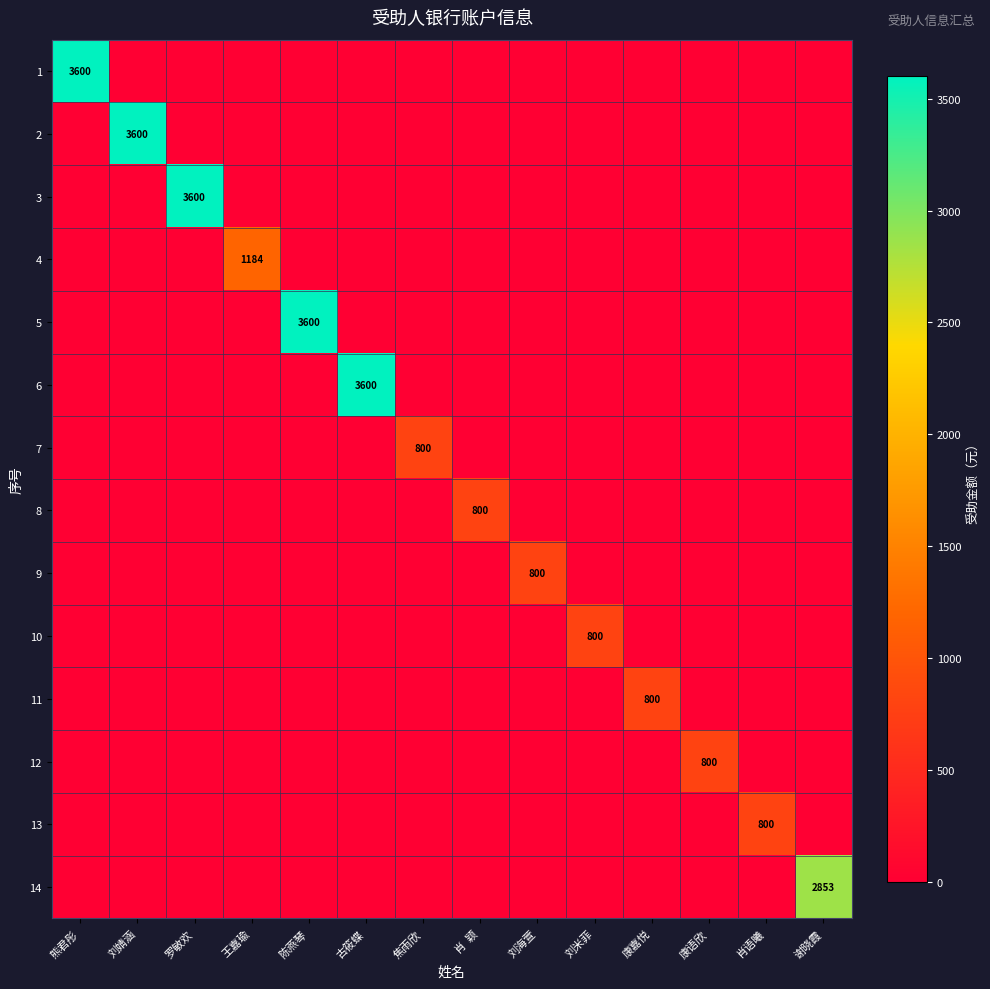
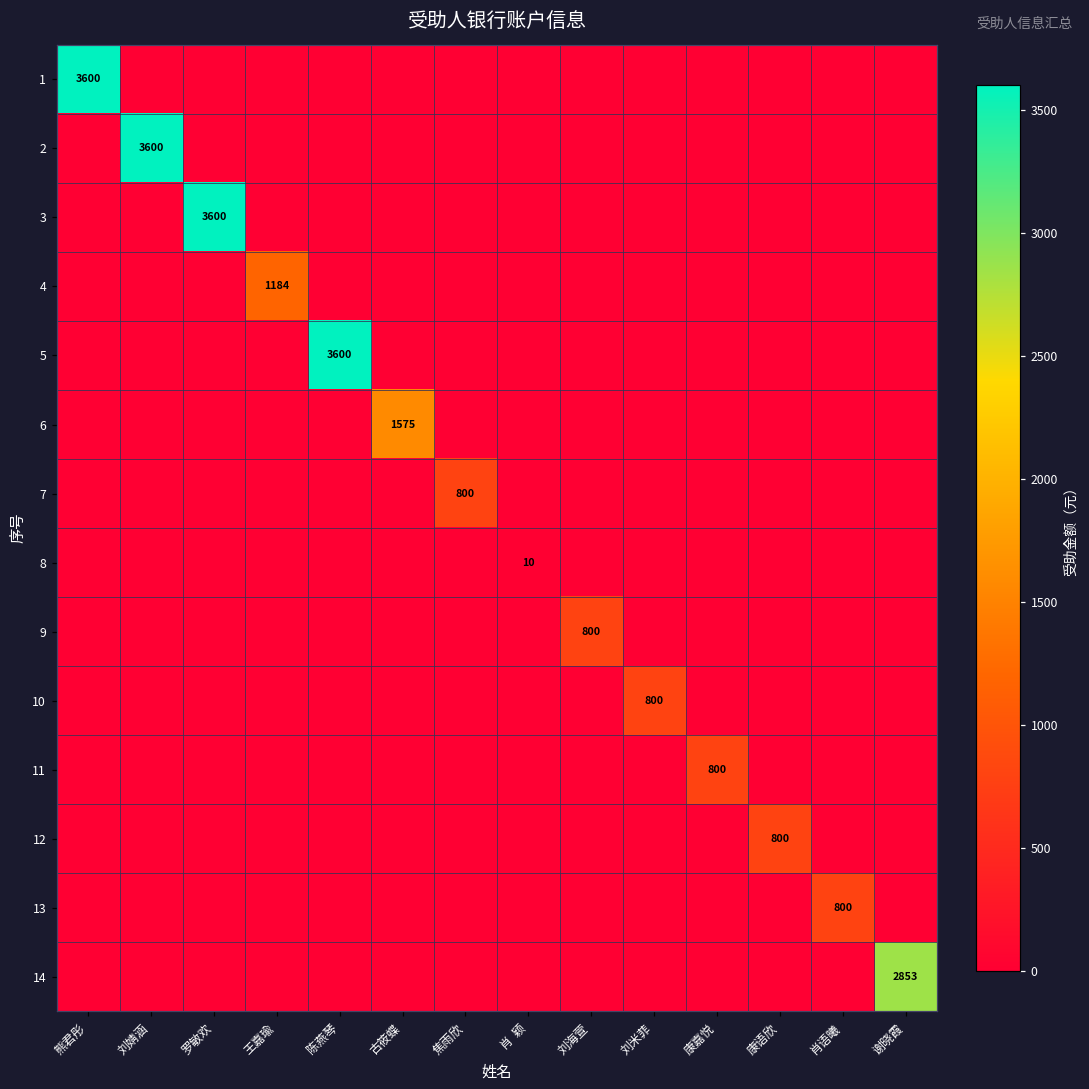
6, 古筱蝶: 3600 -> 1575
8, 肖 颖: 800 -> 10
